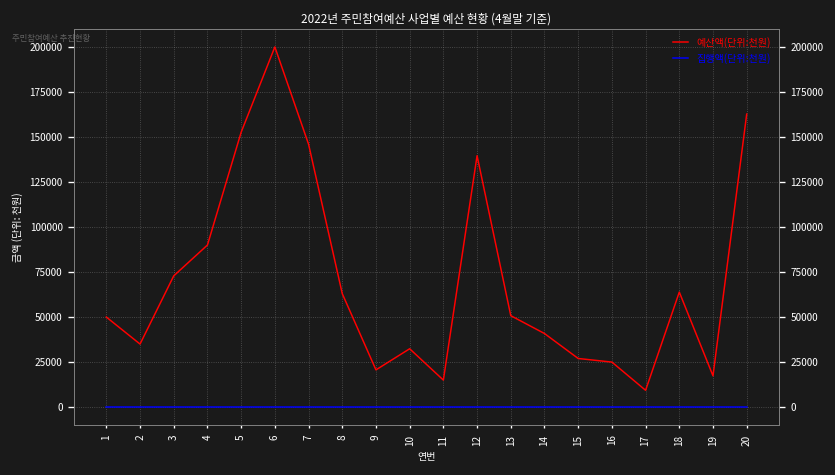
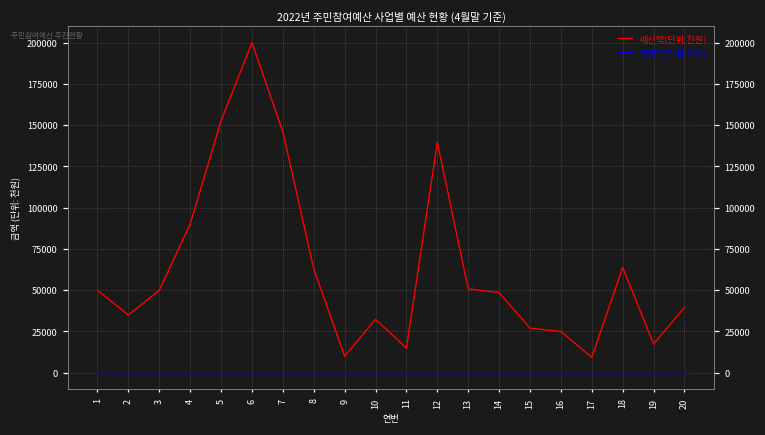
예산액(단위:천원), 3: 73000 -> 50000
예산액(단위:천원), 9: 21000 -> 10000
예산액(단위:천원), 14: 41000 -> 49000
예산액(단위:천원), 20: 163000 -> 40000
